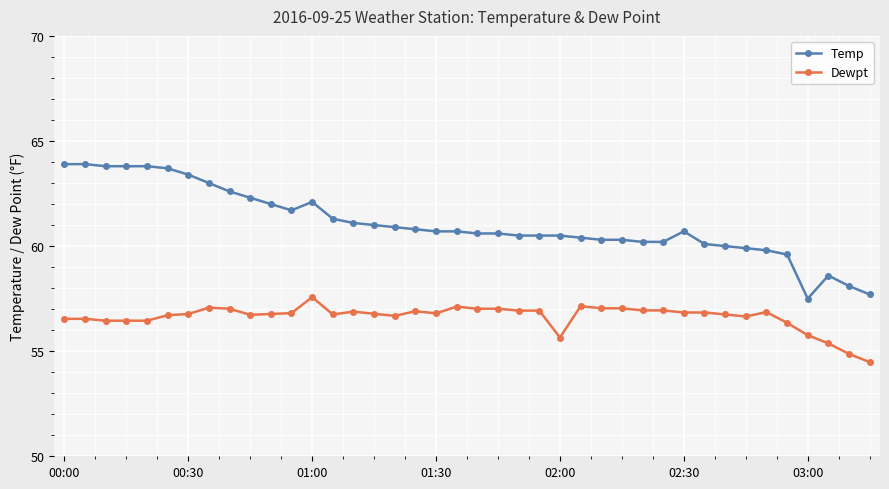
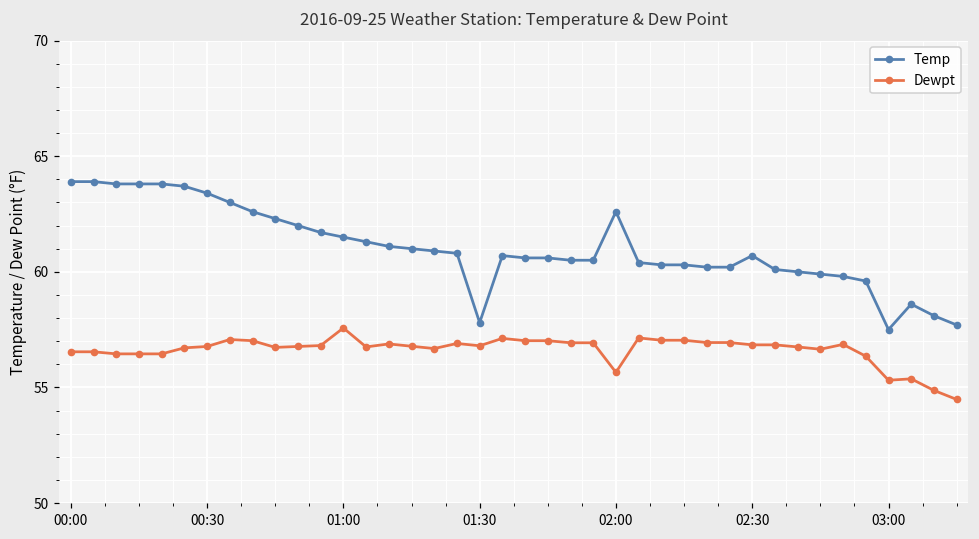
Temp, 01:00: 62.1 -> 61.5
Temp, 01:30: 60.7 -> 57.8
Temp, 02:00: 60.5 -> 62.6
Dewpt, 03:00: 55.8 -> 55.3
